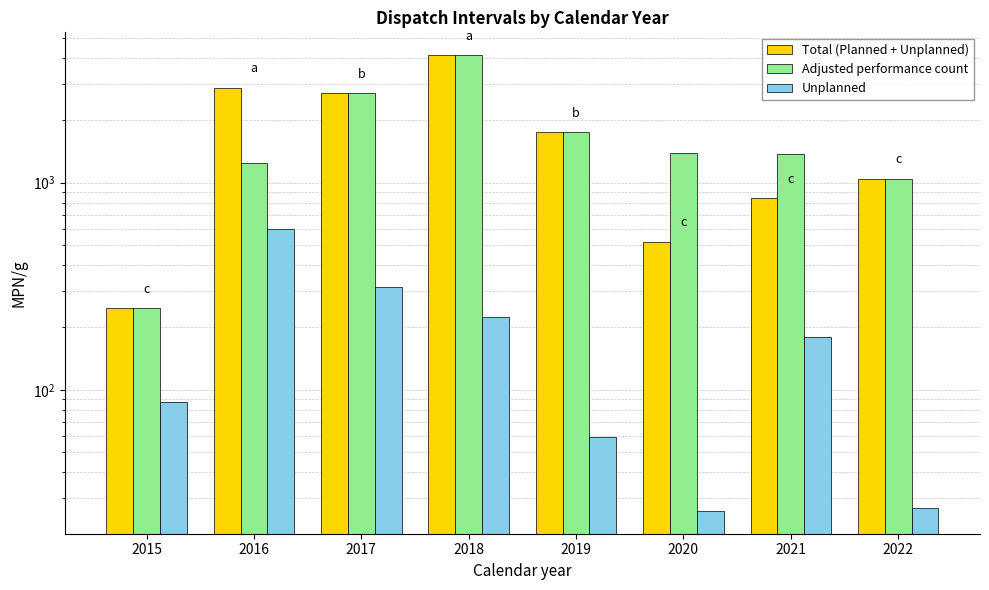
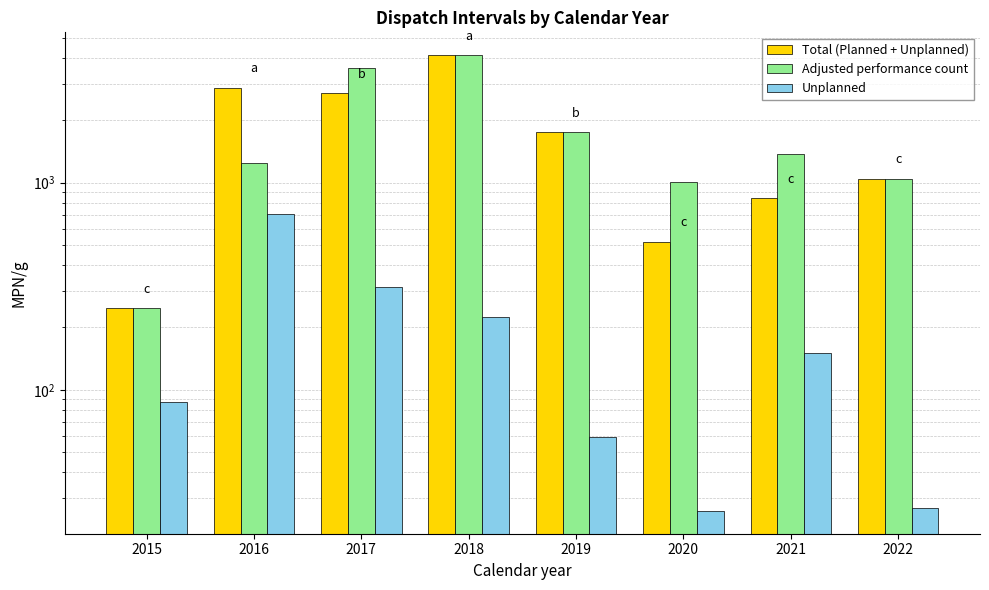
Unplanned, 2016: 600 -> 710
Adjusted performance count, 2017: 2700 -> 3600
Adjusted performance count, 2020: 1400 -> 1000
Unplanned, 2021: 180 -> 150
